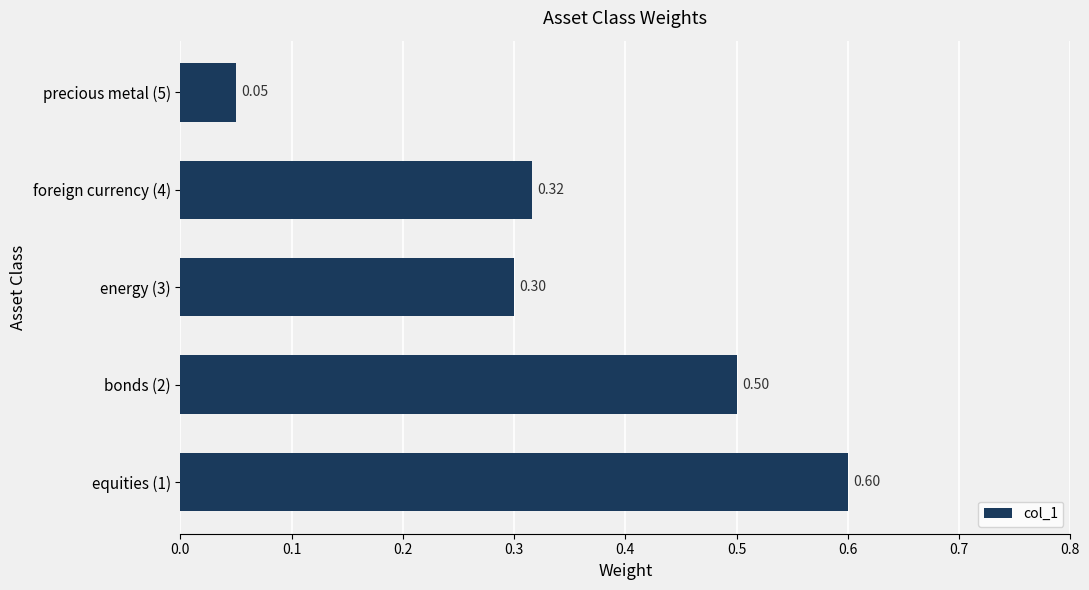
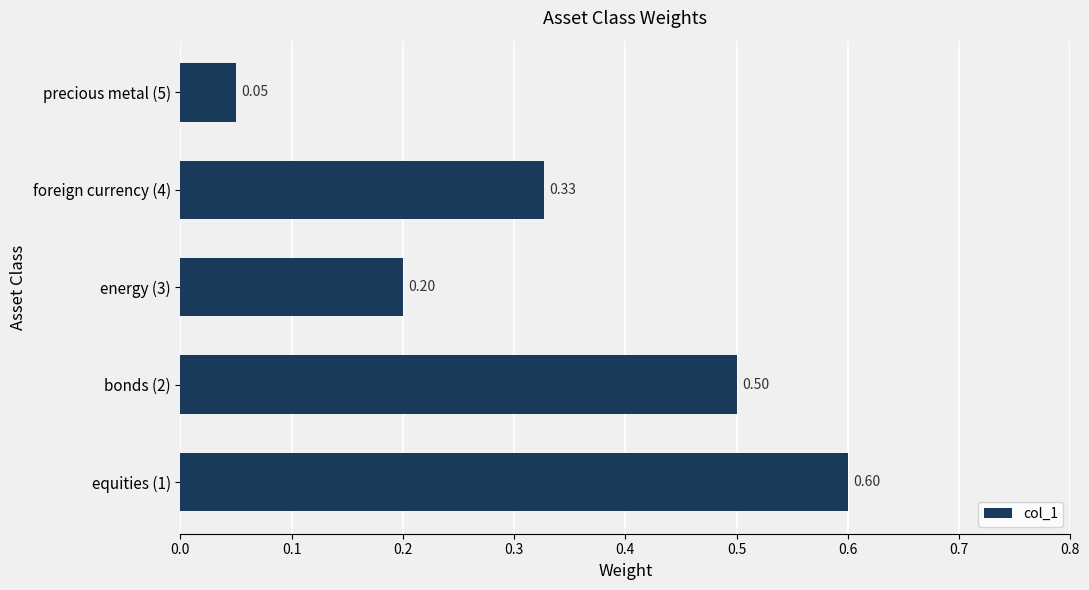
foreign currency (4): 0.32 -> 0.33
energy (3): 0.30 -> 0.20
